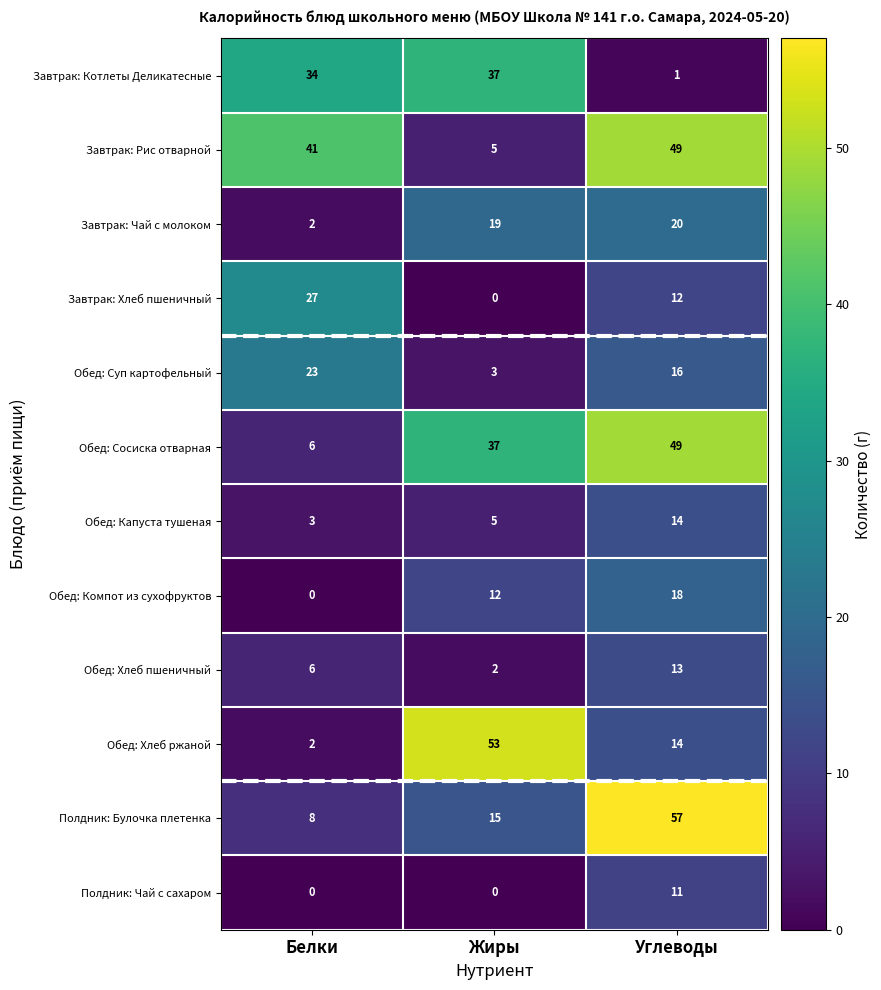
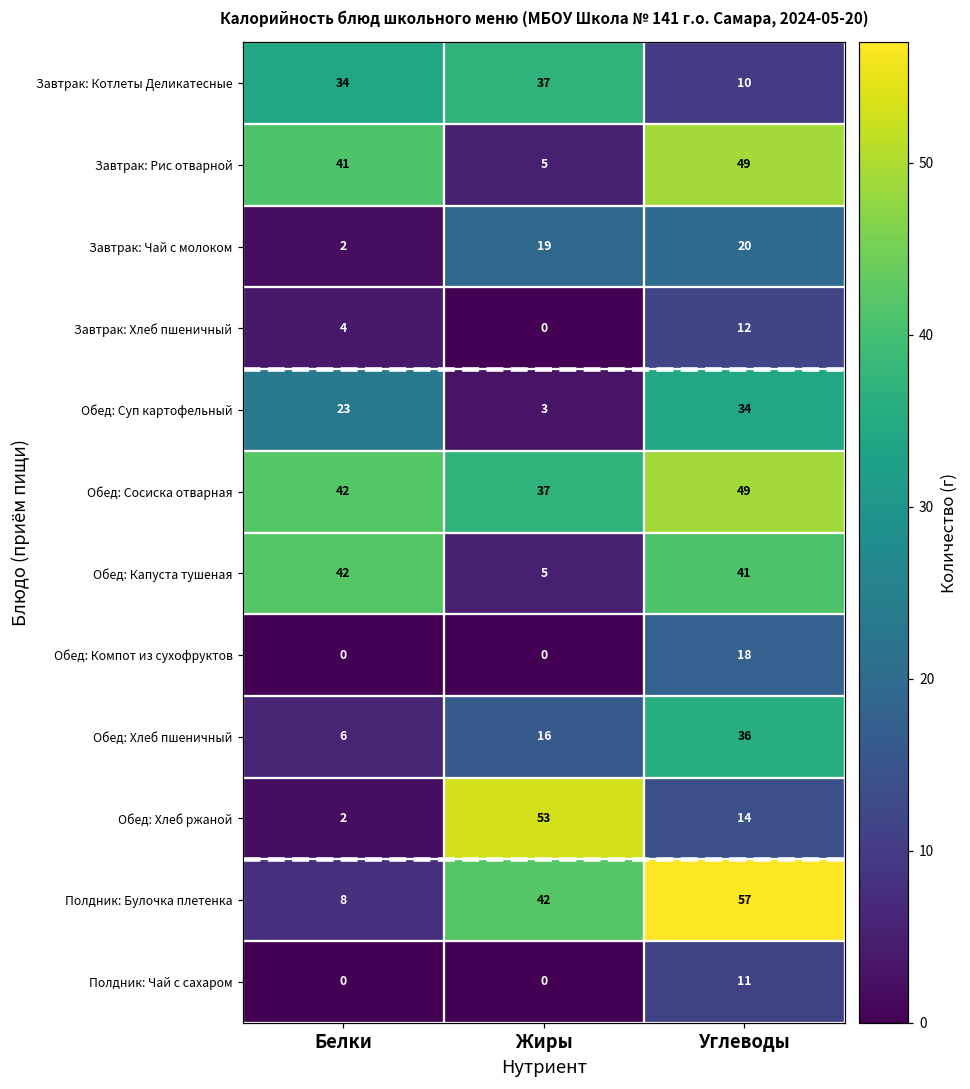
Завтрак: Котлеты Деликатесные, Углеводы: 1 -> 10
Завтрак: Хлеб пшеничный, Белки: 27 -> 4
Обед: Суп картофельный, Углеводы: 16 -> 34
Обед: Сосиска отварная, Белки: 6 -> 42
Обед: Капуста тушеная, Белки: 3 -> 42
Обед: Капуста тушеная, Углеводы: 14 -> 41
Обед: Компот из сухофруктов, Жиры: 12 -> 0
Обед: Хлеб пшеничный, Жиры: 2 -> 16
Обед: Хлеб пшеничный, Углеводы: 13 -> 36
Полдник: Булочка плетенка, Жиры: 15 -> 42
